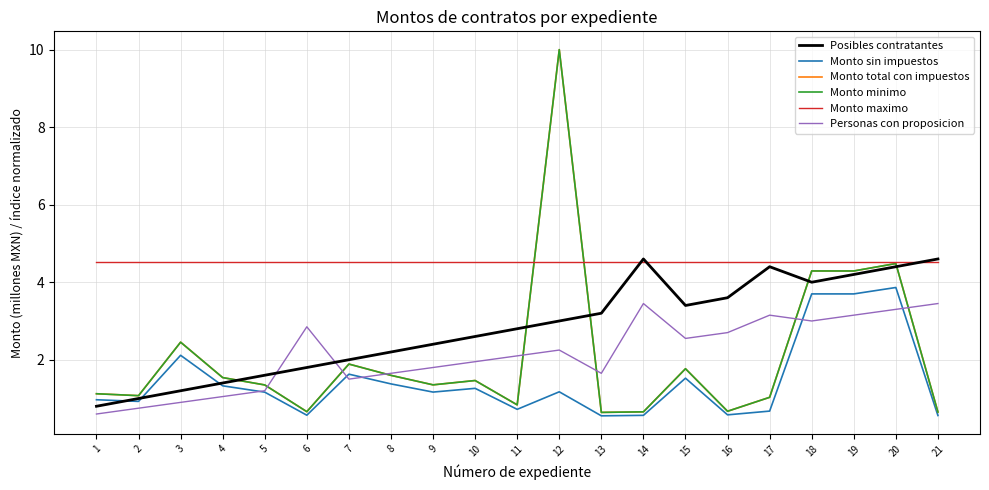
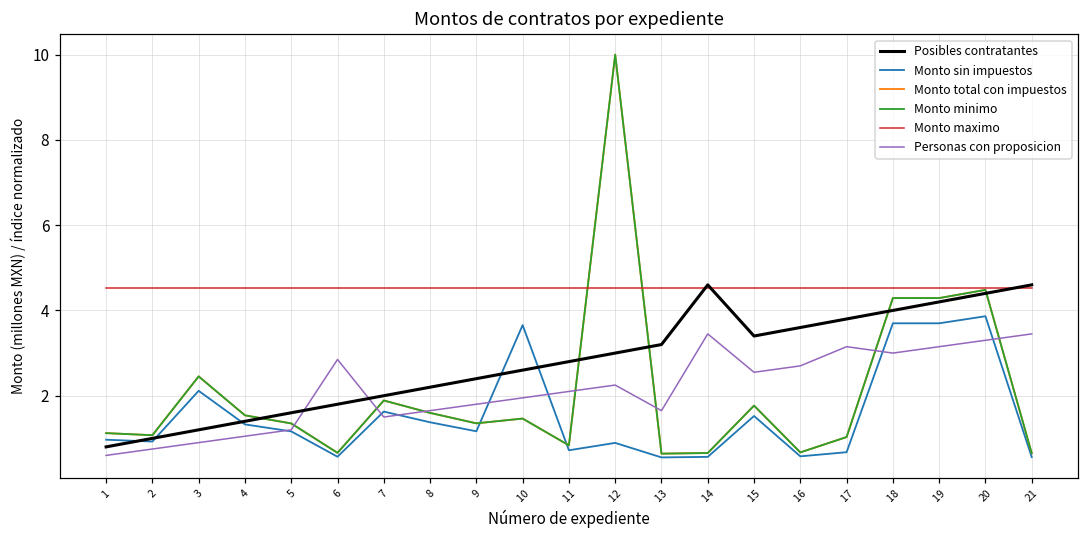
Monto sin impuestos, 10: 1.3 -> 3.7
Monto sin impuestos, 12: 1.2 -> 0.9
Posibles contratantes, 17: 4.4 -> 3.8
